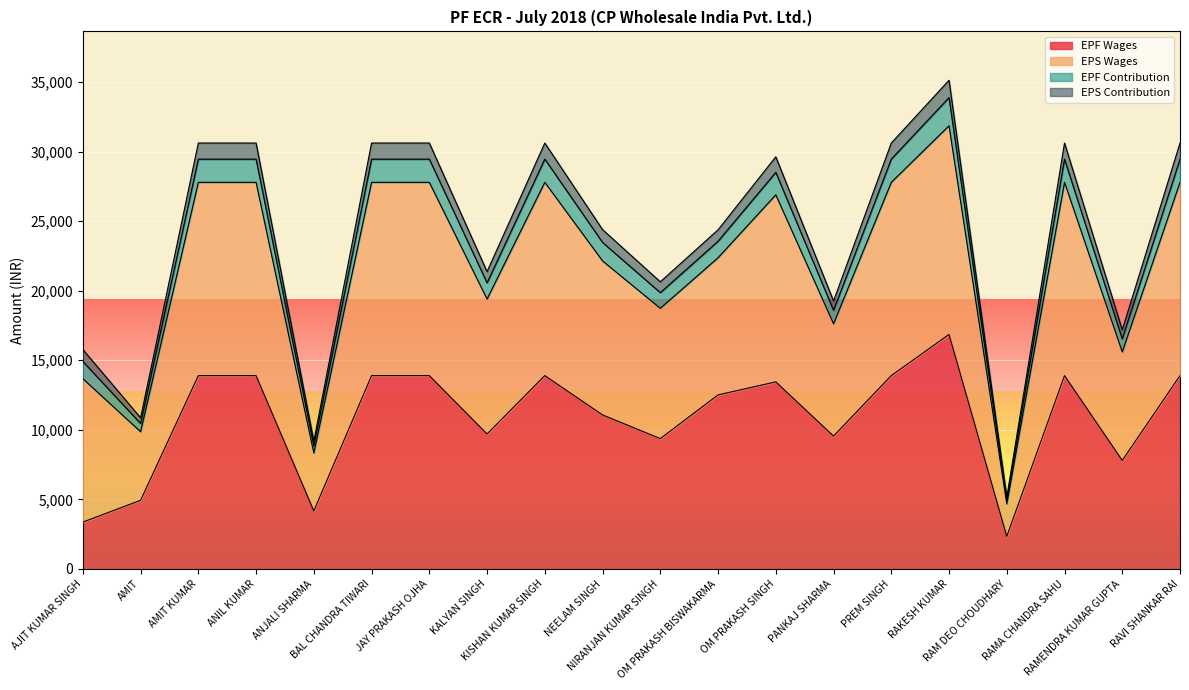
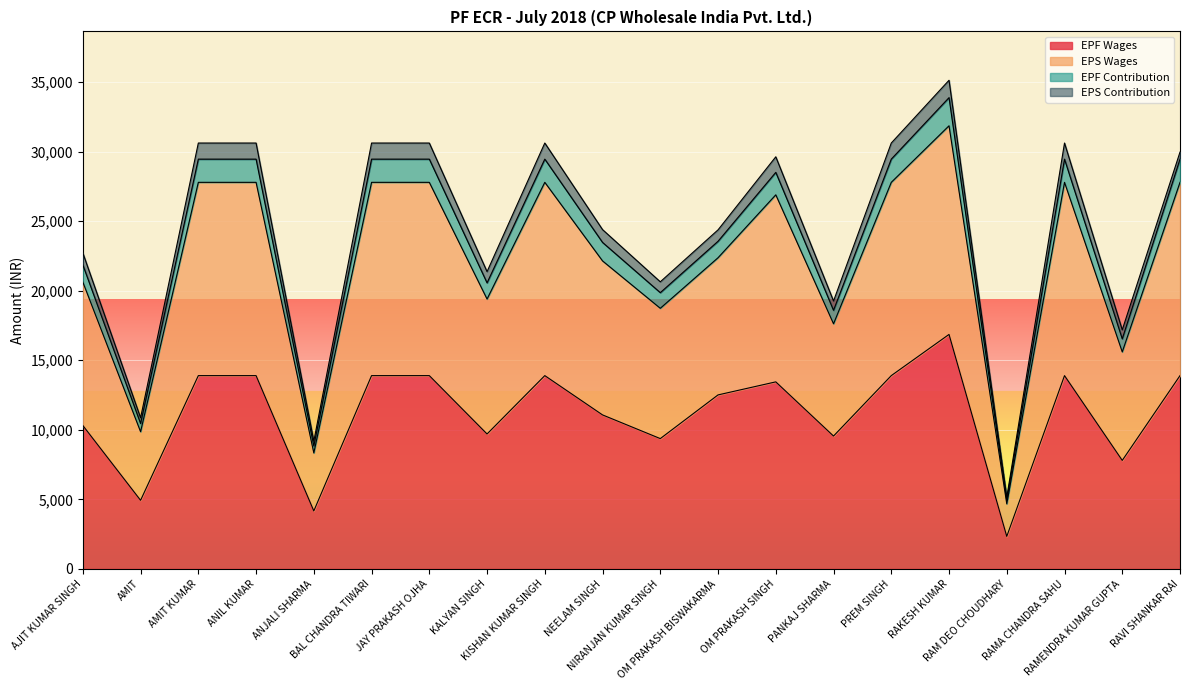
EPF Wages, AJIT KUMAR SINGH: 3,400 -> 10,300
EPS Contribution, RAVI SHANKAR RAI: 1,200 -> 500
